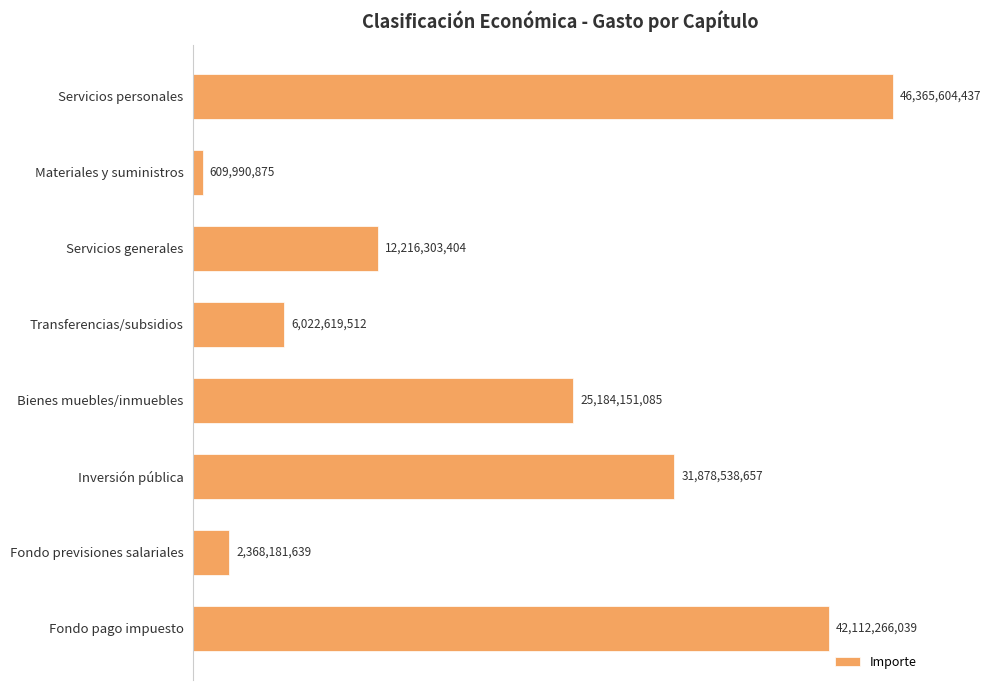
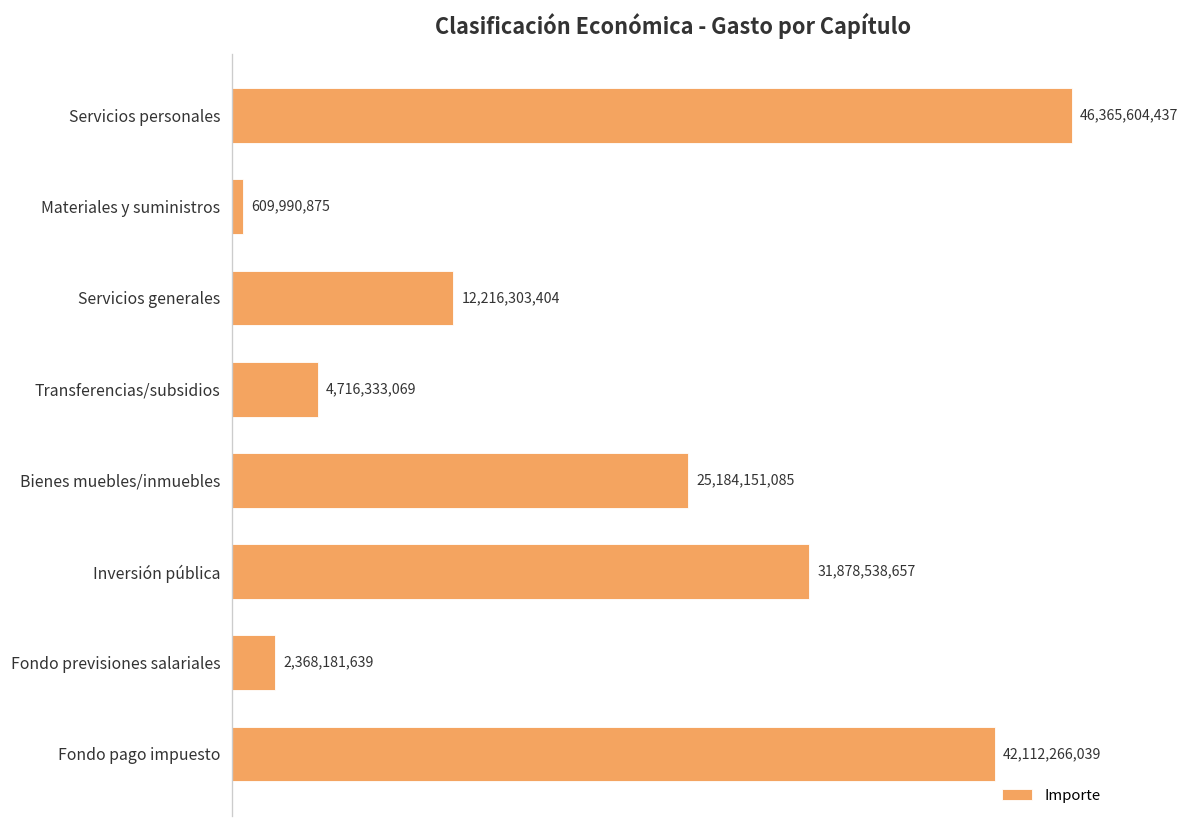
Transferencias/subsidios: 6,022,619,512 -> 4,716,333,069
